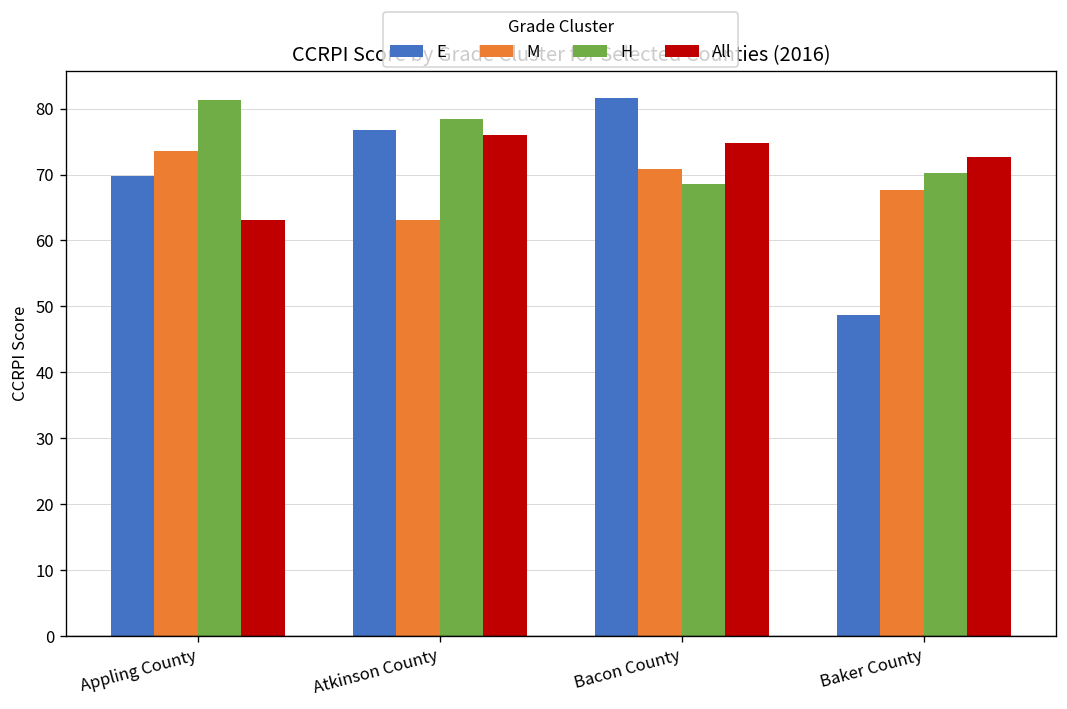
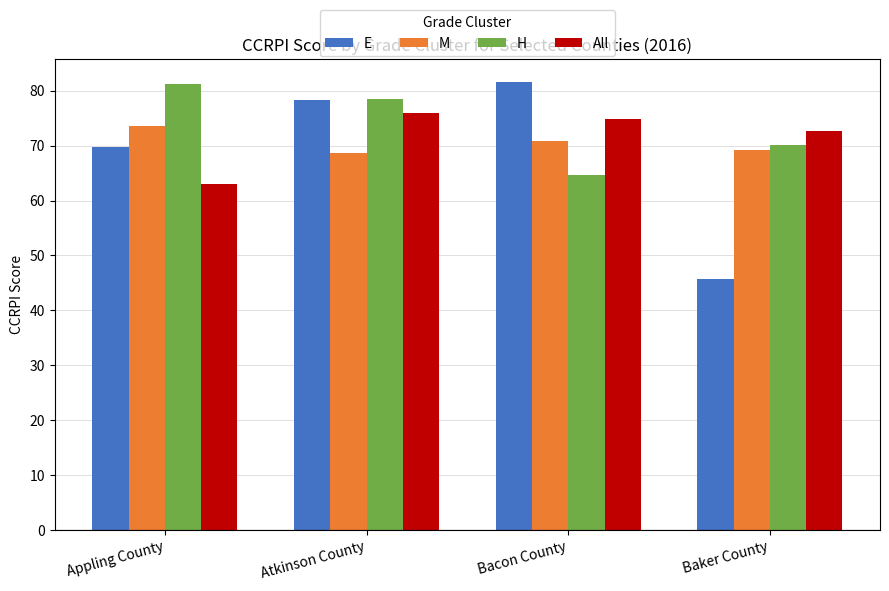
E, Atkinson County: 77 -> 78
M, Atkinson County: 63 -> 69
H, Bacon County: 69 -> 65
E, Baker County: 49 -> 46
M, Baker County: 68 -> 69
